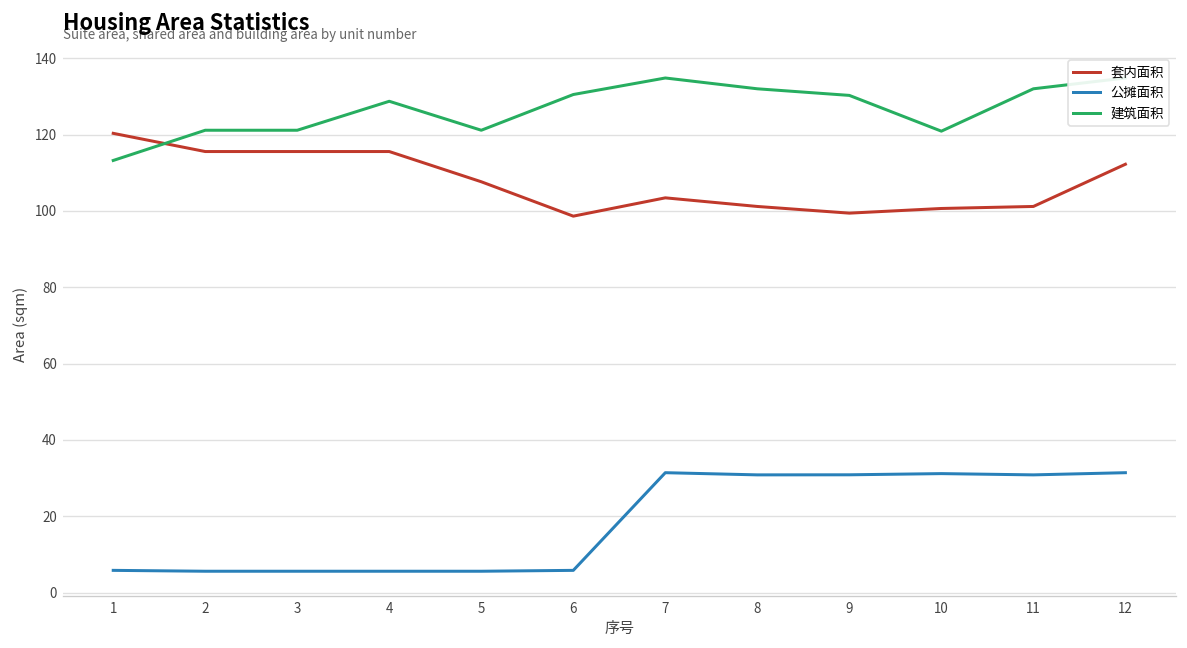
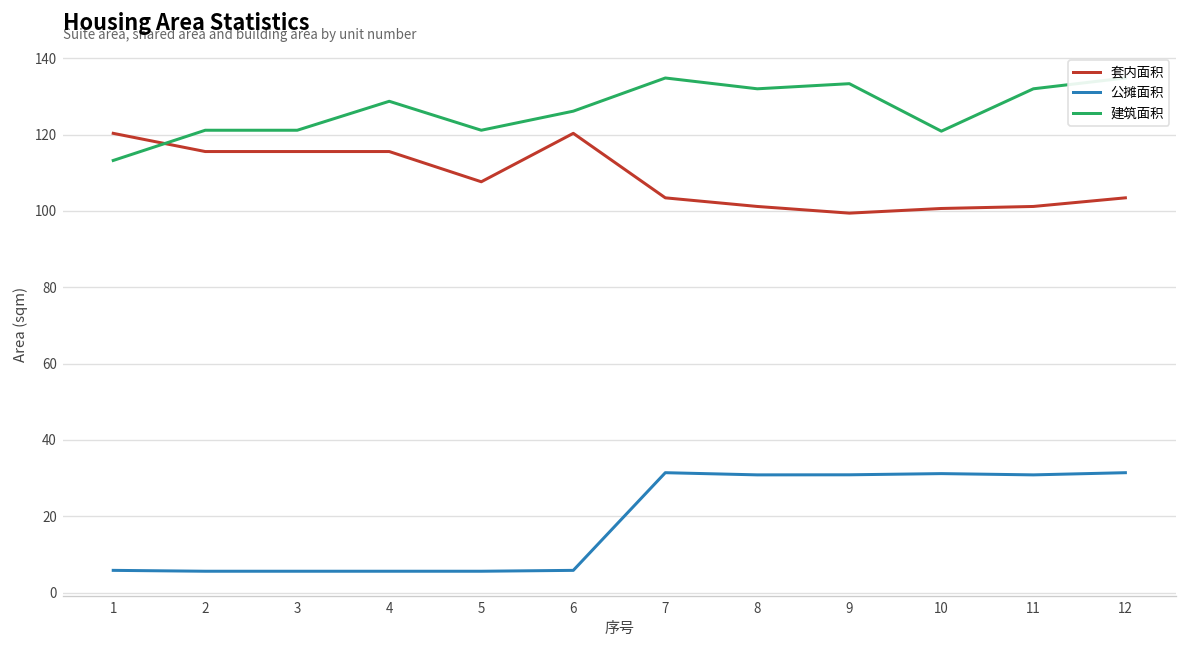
套内面积, 6: 99 -> 120
建筑面积, 6: 130 -> 126
建筑面积, 9: 130 -> 133
套内面积, 12: 112 -> 103
